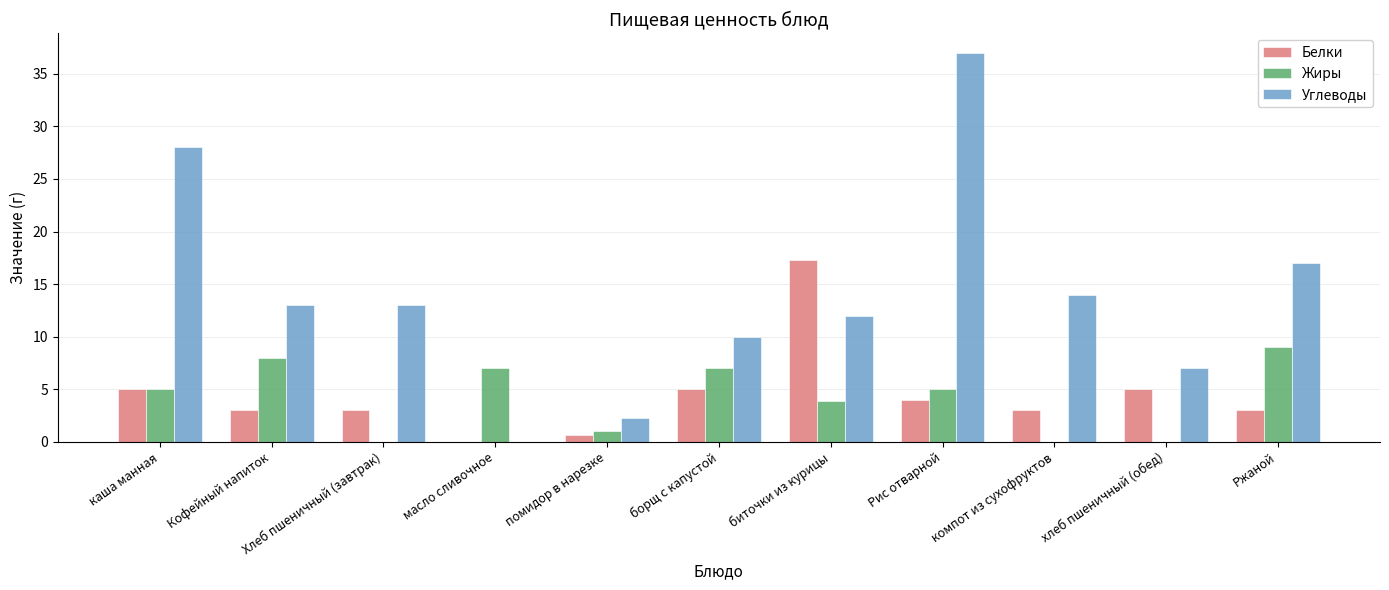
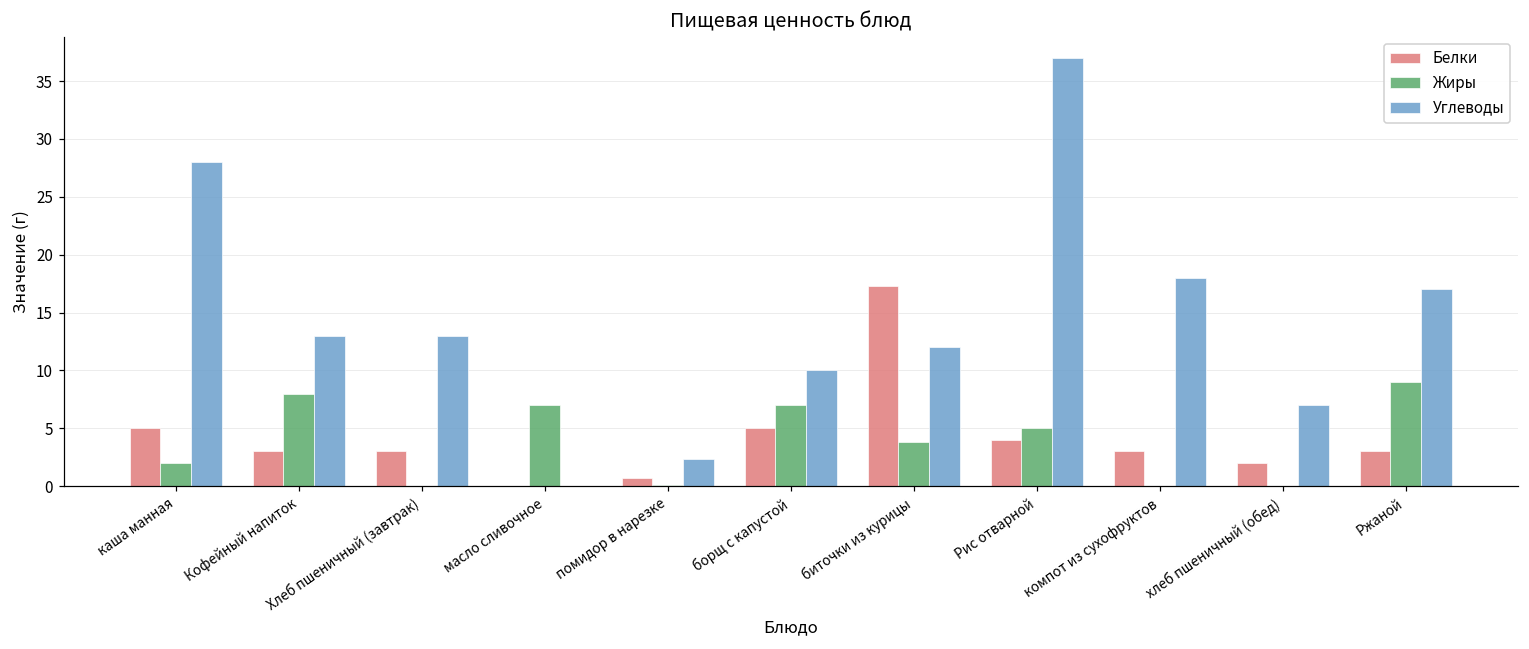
Жиры, каша манная: 5 -> 2
Жиры, помидор в нарезке: 1.0 -> 0.1
Углеводы, компот из сухофруктов: 14 -> 18
Белки, хлеб пшеничный (обед): 5 -> 2
